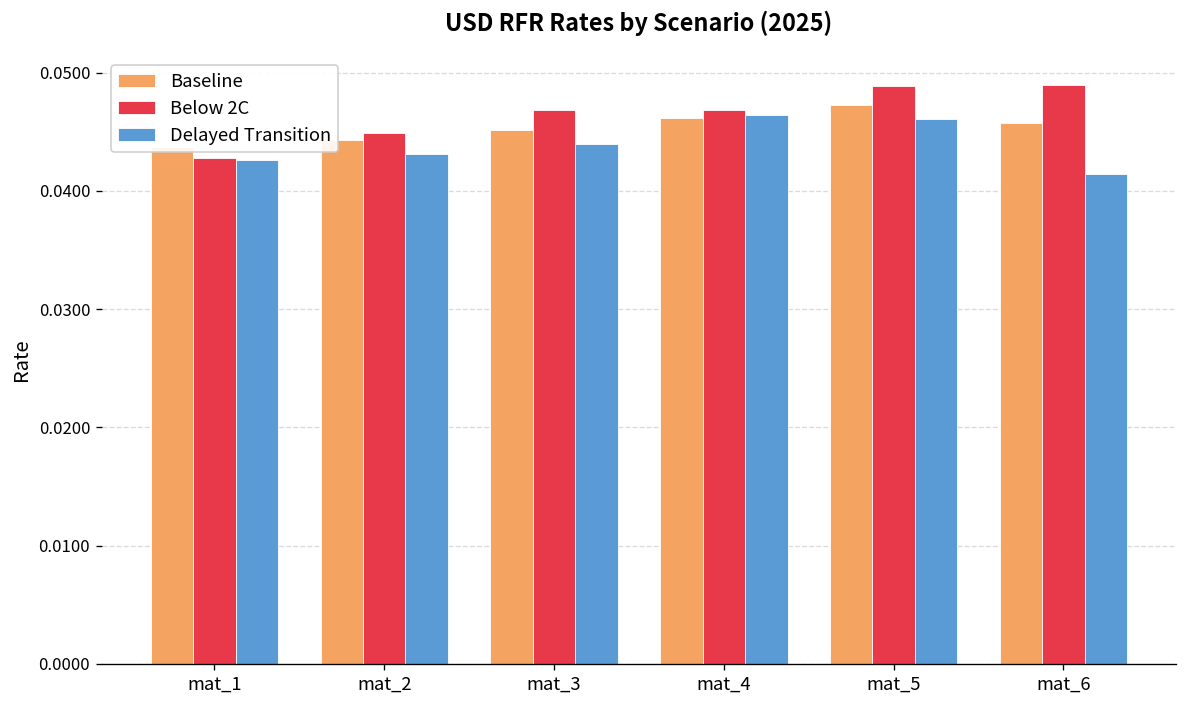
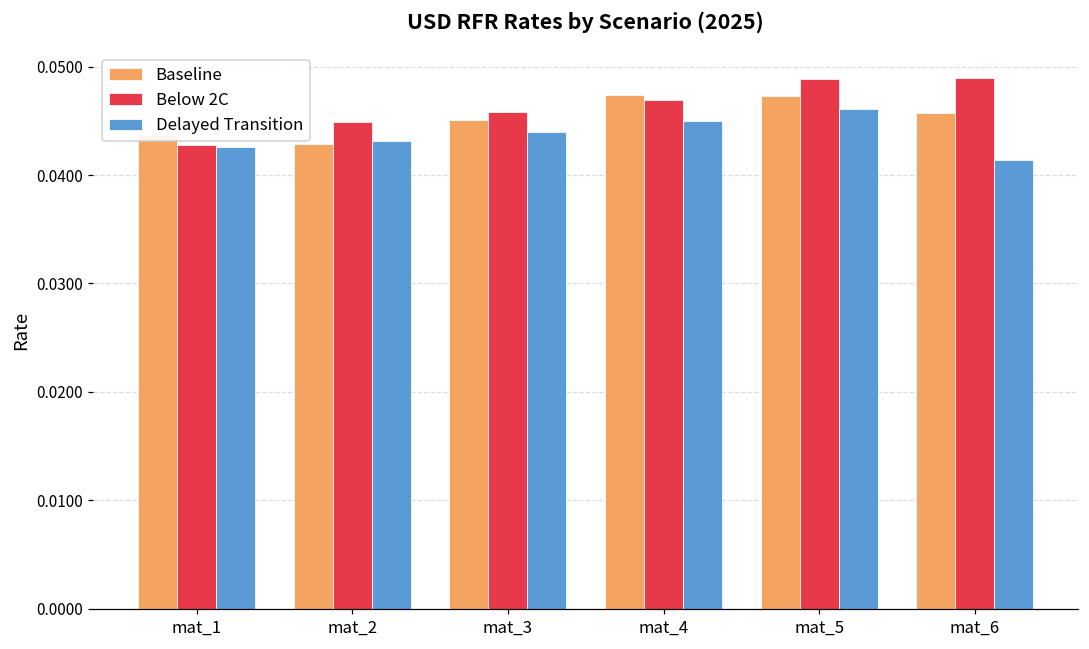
Baseline, mat_2: 0.044 -> 0.043
Below 2C, mat_3: 0.047 -> 0.046
Baseline, mat_4: 0.046 -> 0.047
Delayed Transition, mat_4: 0.046 -> 0.045
